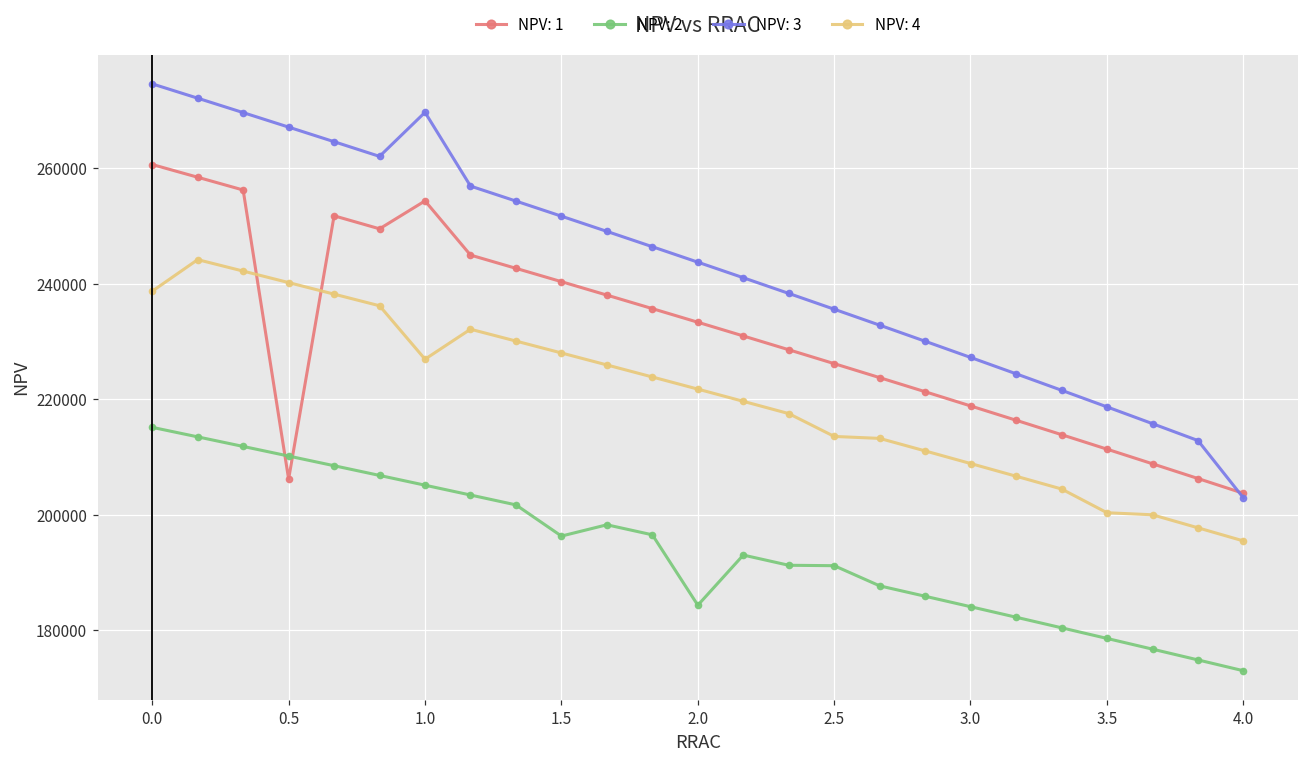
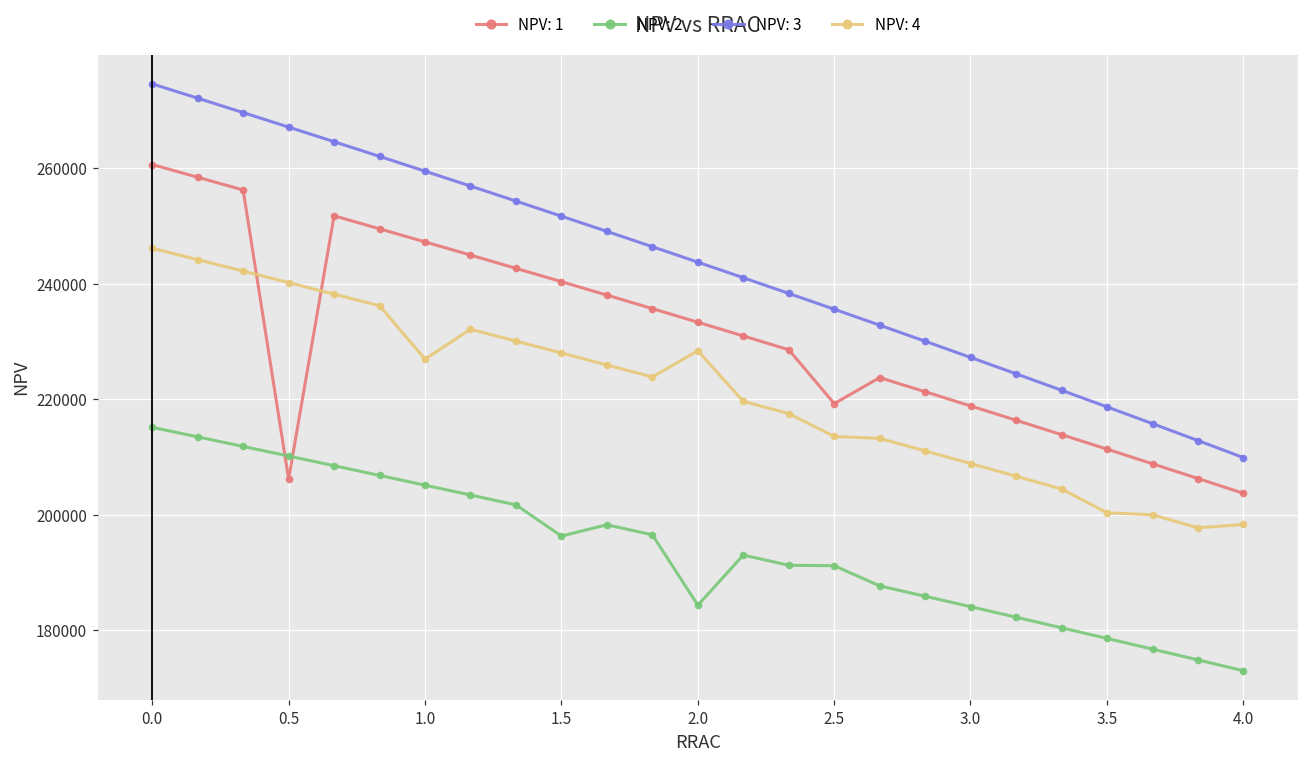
NPV: 4, 0.0: 239000 -> 246000
NPV: 1, 1.0: 254000 -> 247000
NPV: 3, 1.0: 270000 -> 260000
NPV: 4, 2.0: 222000 -> 228000
NPV: 1, 2.5: 226000 -> 219000
NPV: 3, 4.0: 203000 -> 210000
NPV: 4, 4.0: 195000 -> 198000
